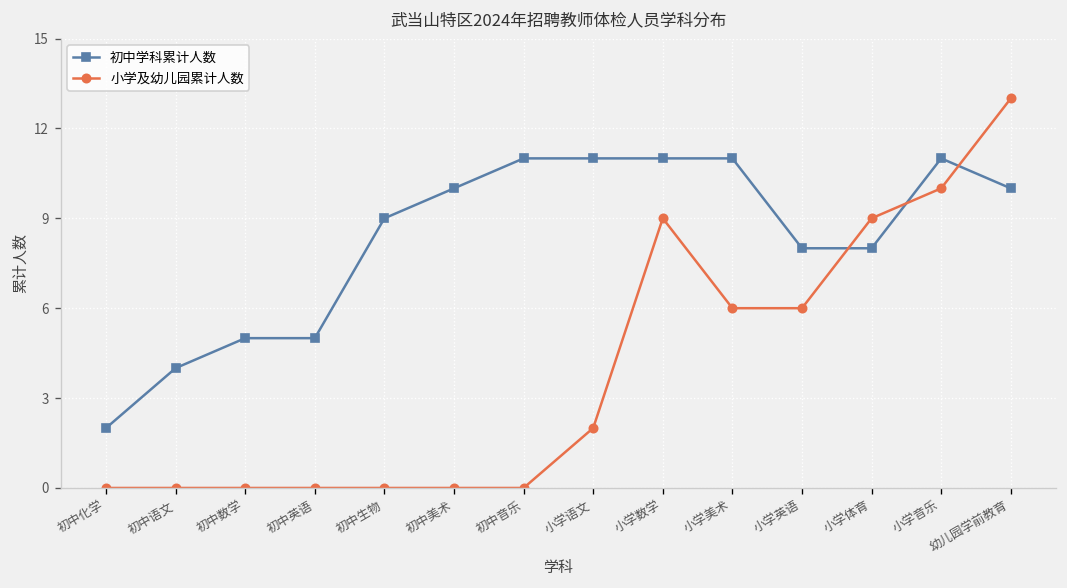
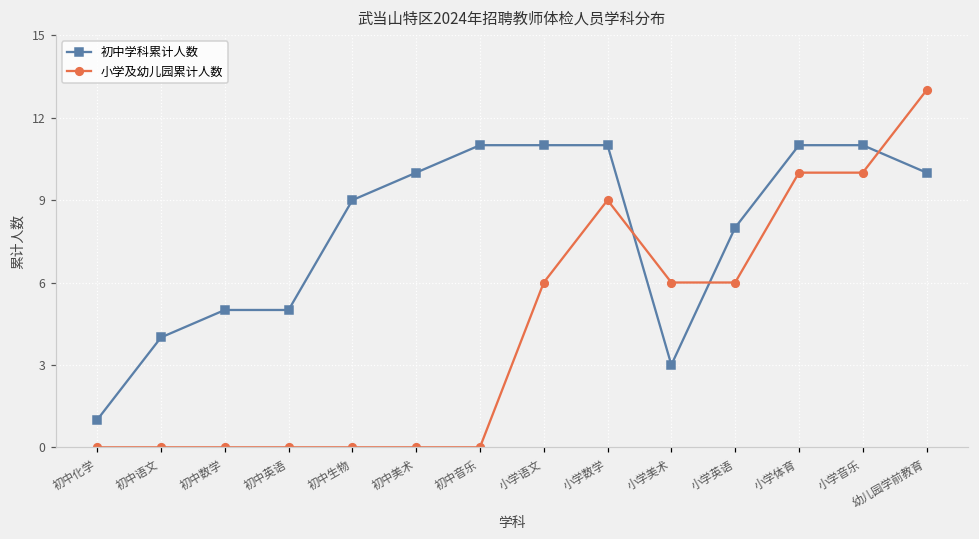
初中学科累计人数, 初中化学: 2 -> 1
小学及幼儿园累计人数, 小学语文: 2 -> 6
初中学科累计人数, 小学美术: 11 -> 3
初中学科累计人数, 小学体育: 8 -> 11
小学及幼儿园累计人数, 小学体育: 9 -> 10
